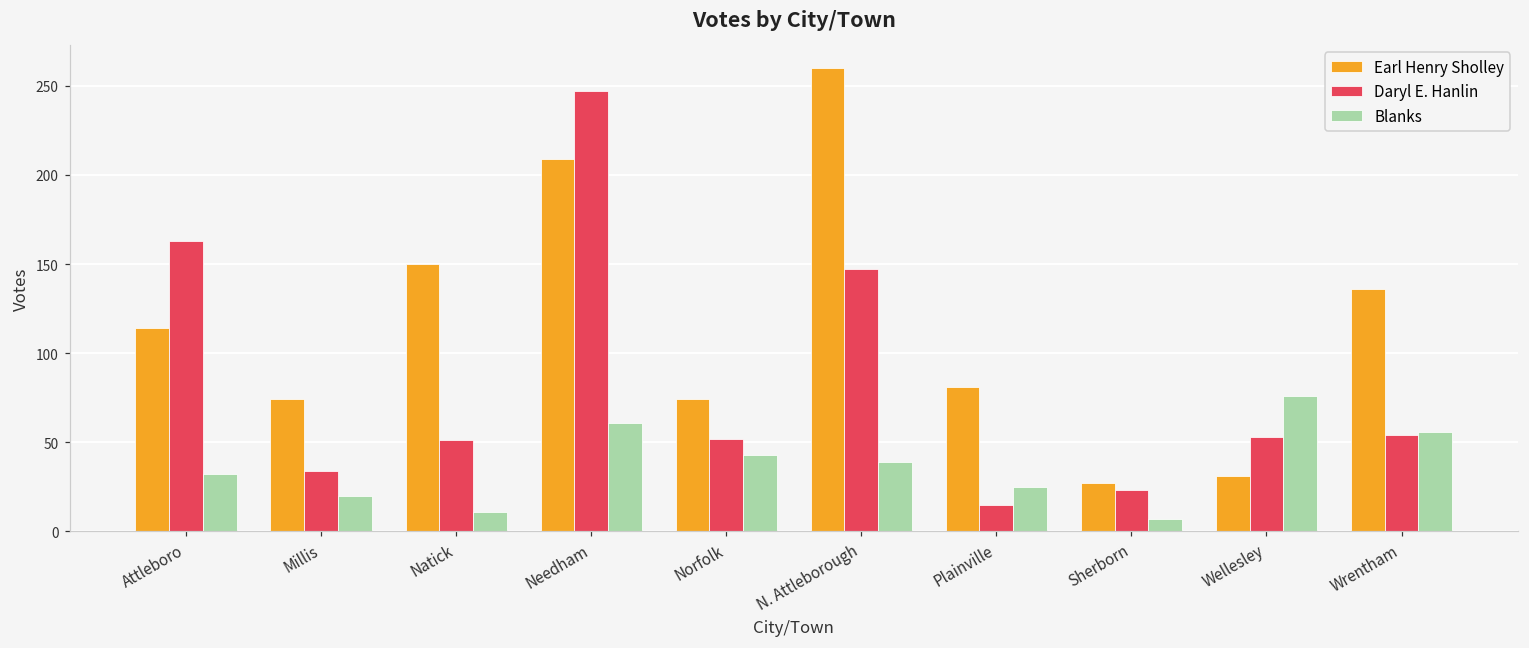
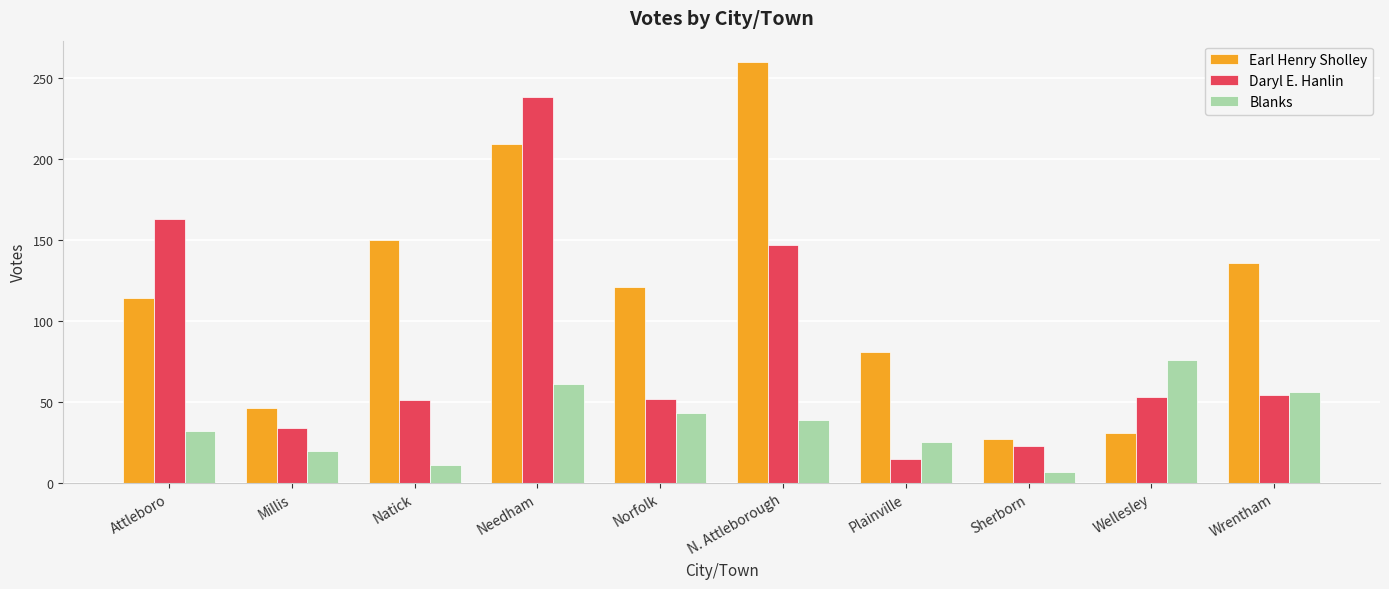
Earl Henry Sholley, Millis: 74 -> 46
Daryl E. Hanlin, Needham: 247 -> 238
Earl Henry Sholley, Norfolk: 74 -> 121
